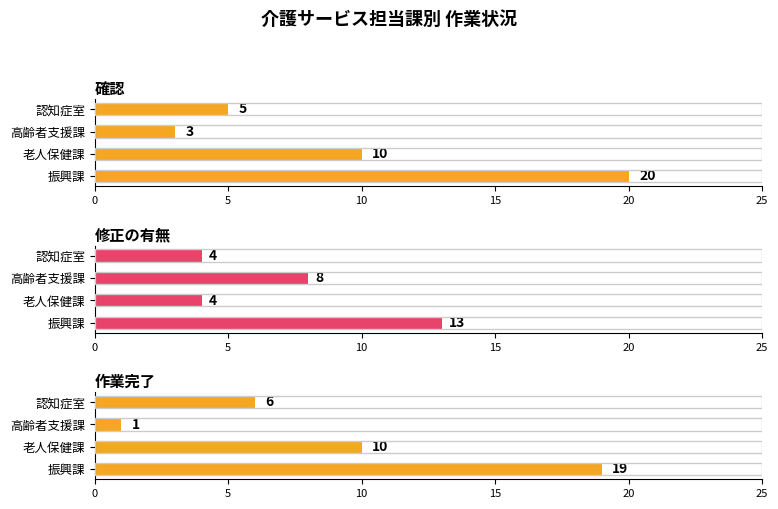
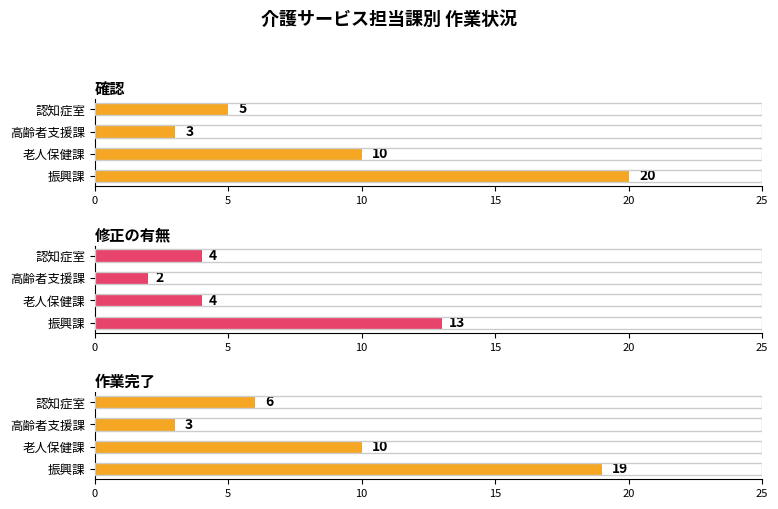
修正の有無, 高齢者支援課: 8 -> 2
作業完了, 高齢者支援課: 1 -> 3
